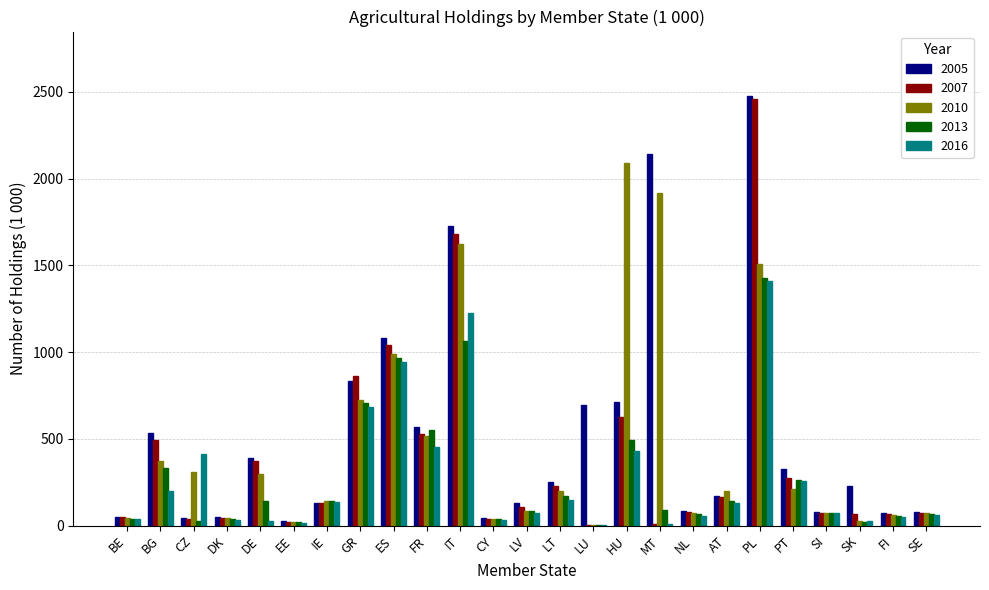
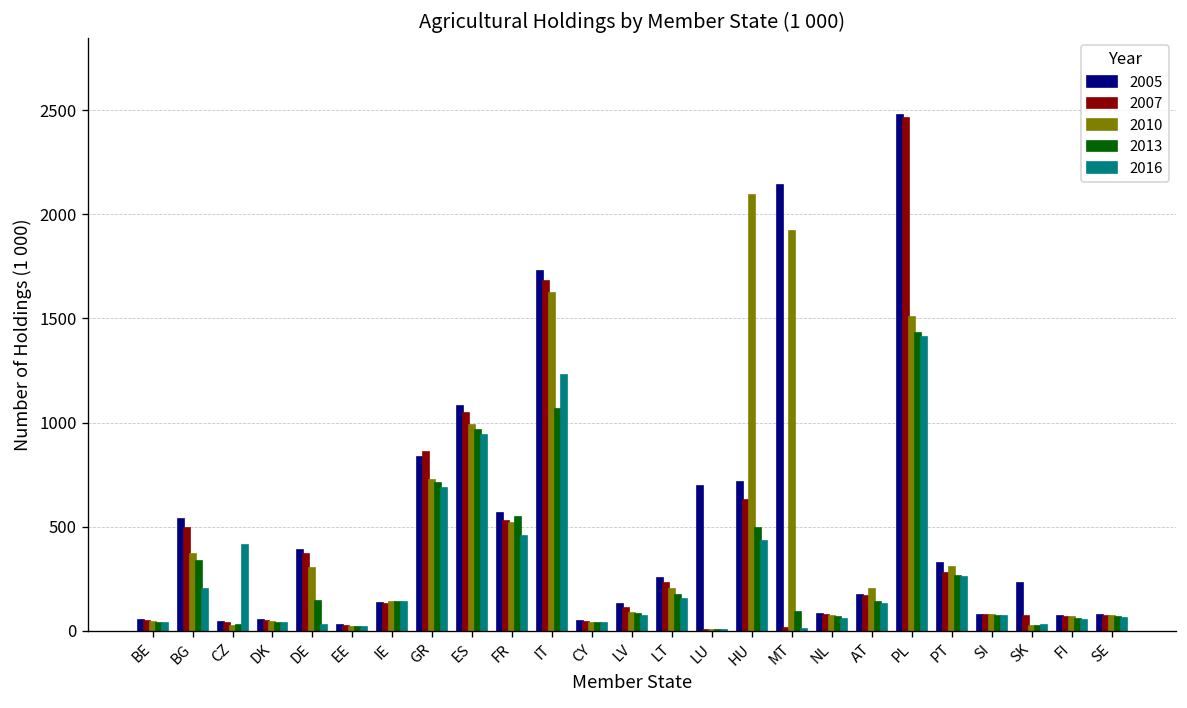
2010, CZ: 310 -> 20
2010, PT: 210 -> 310
